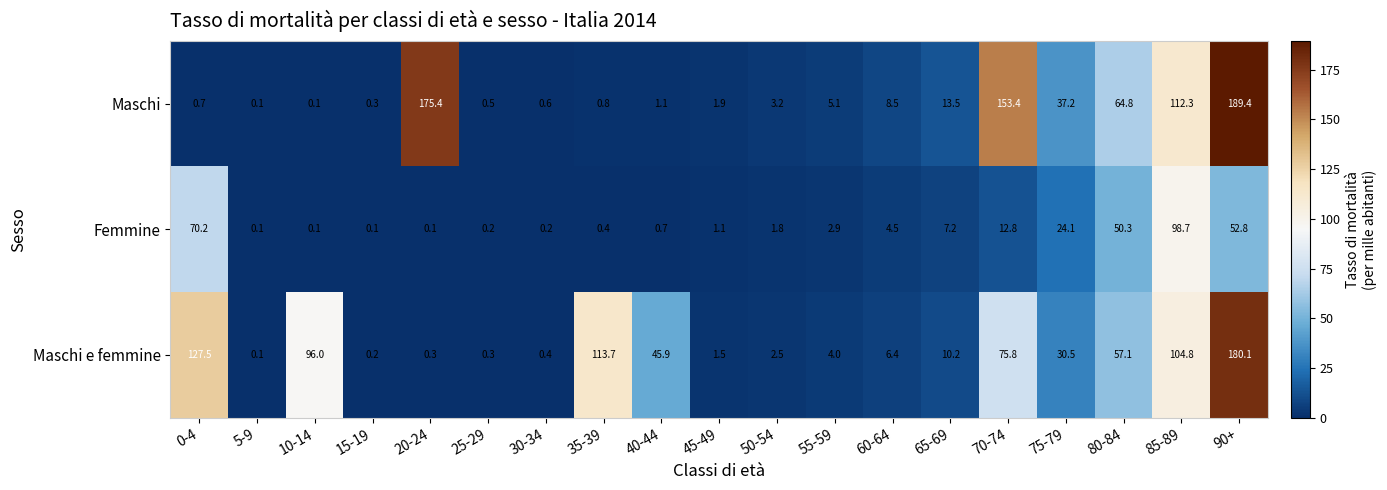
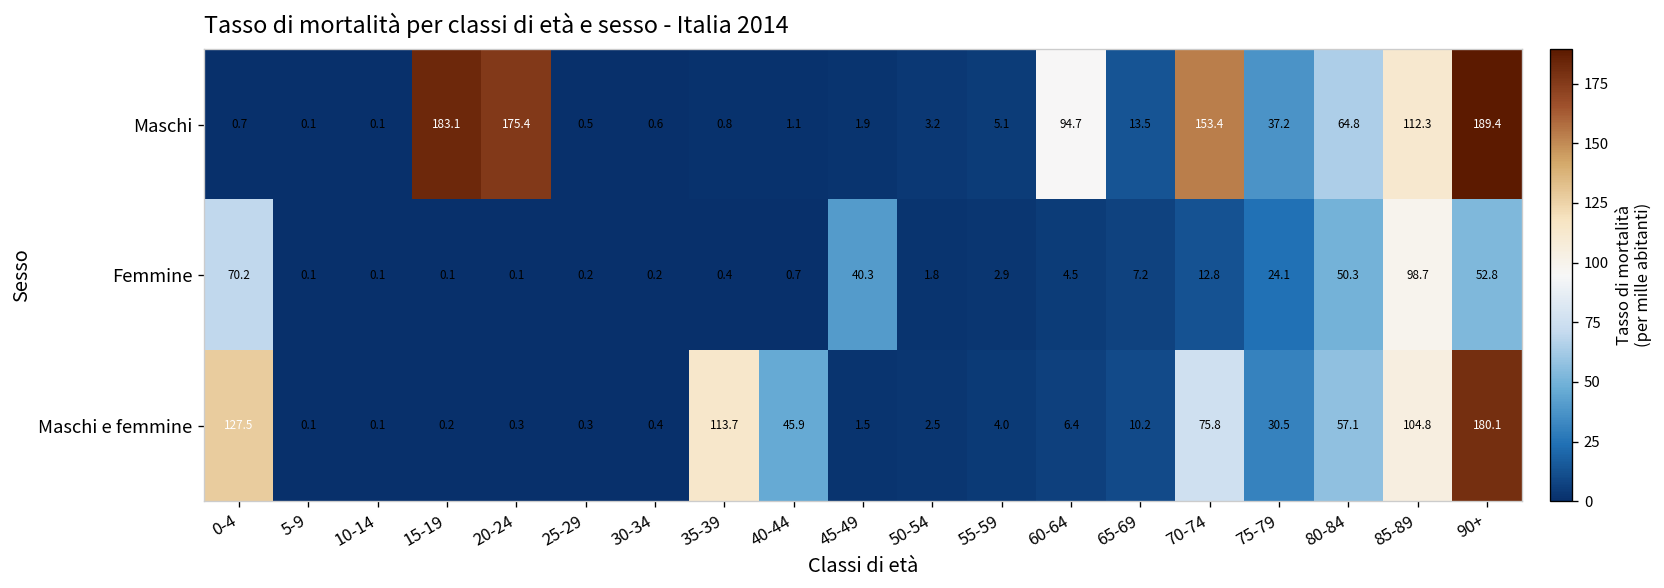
Maschi, 15-19: 0.3 -> 183.1
Maschi, 60-64: 8.5 -> 94.7
Femmine, 45-49: 1.1 -> 40.3
Maschi e femmine, 10-14: 96.0 -> 0.1
